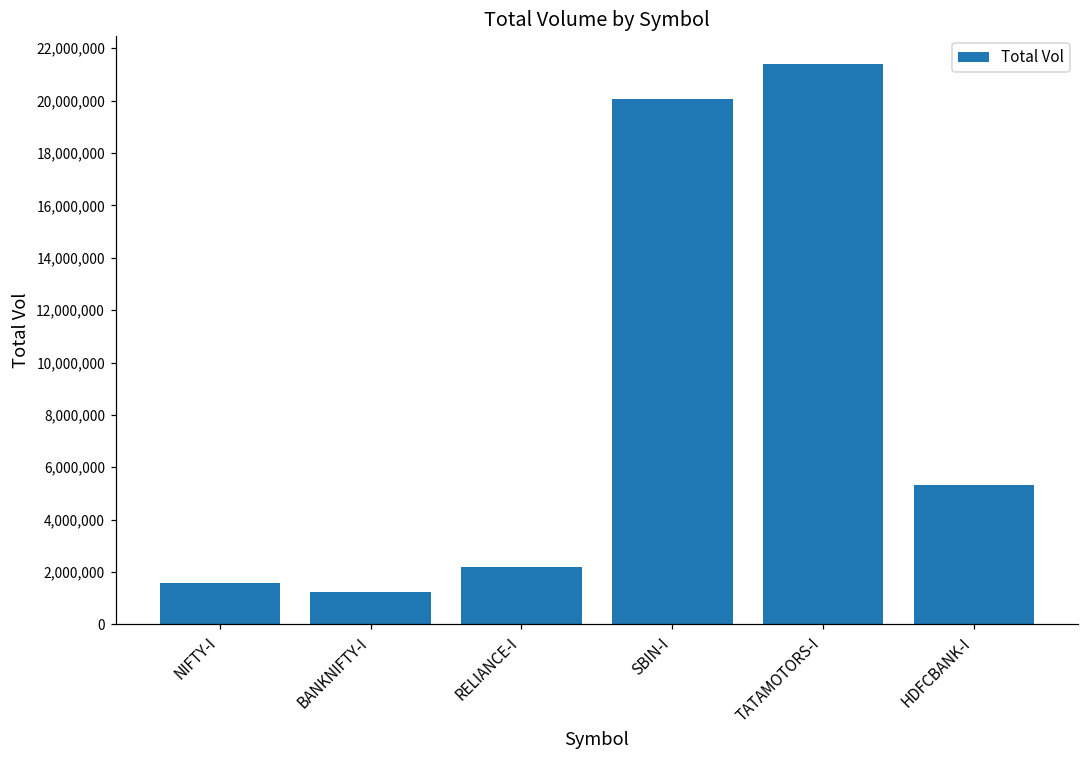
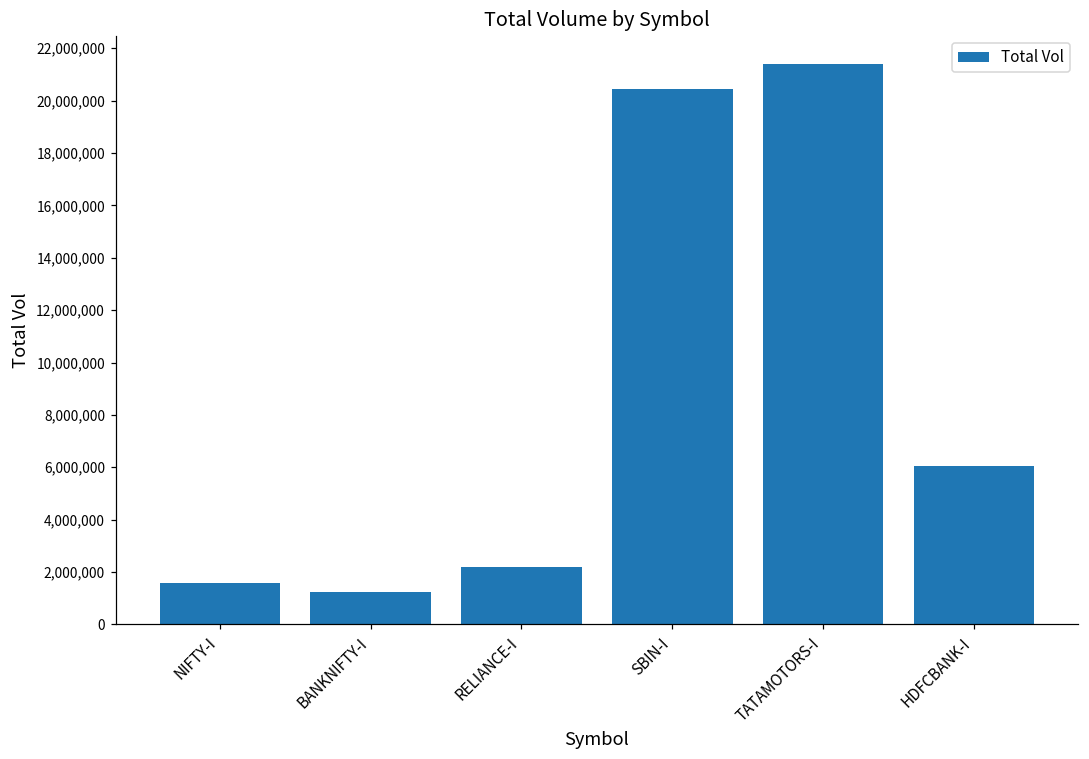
SBIN-I: 20,100,000 -> 20,400,000
HDFCBANK-I: 5,300,000 -> 6,100,000
